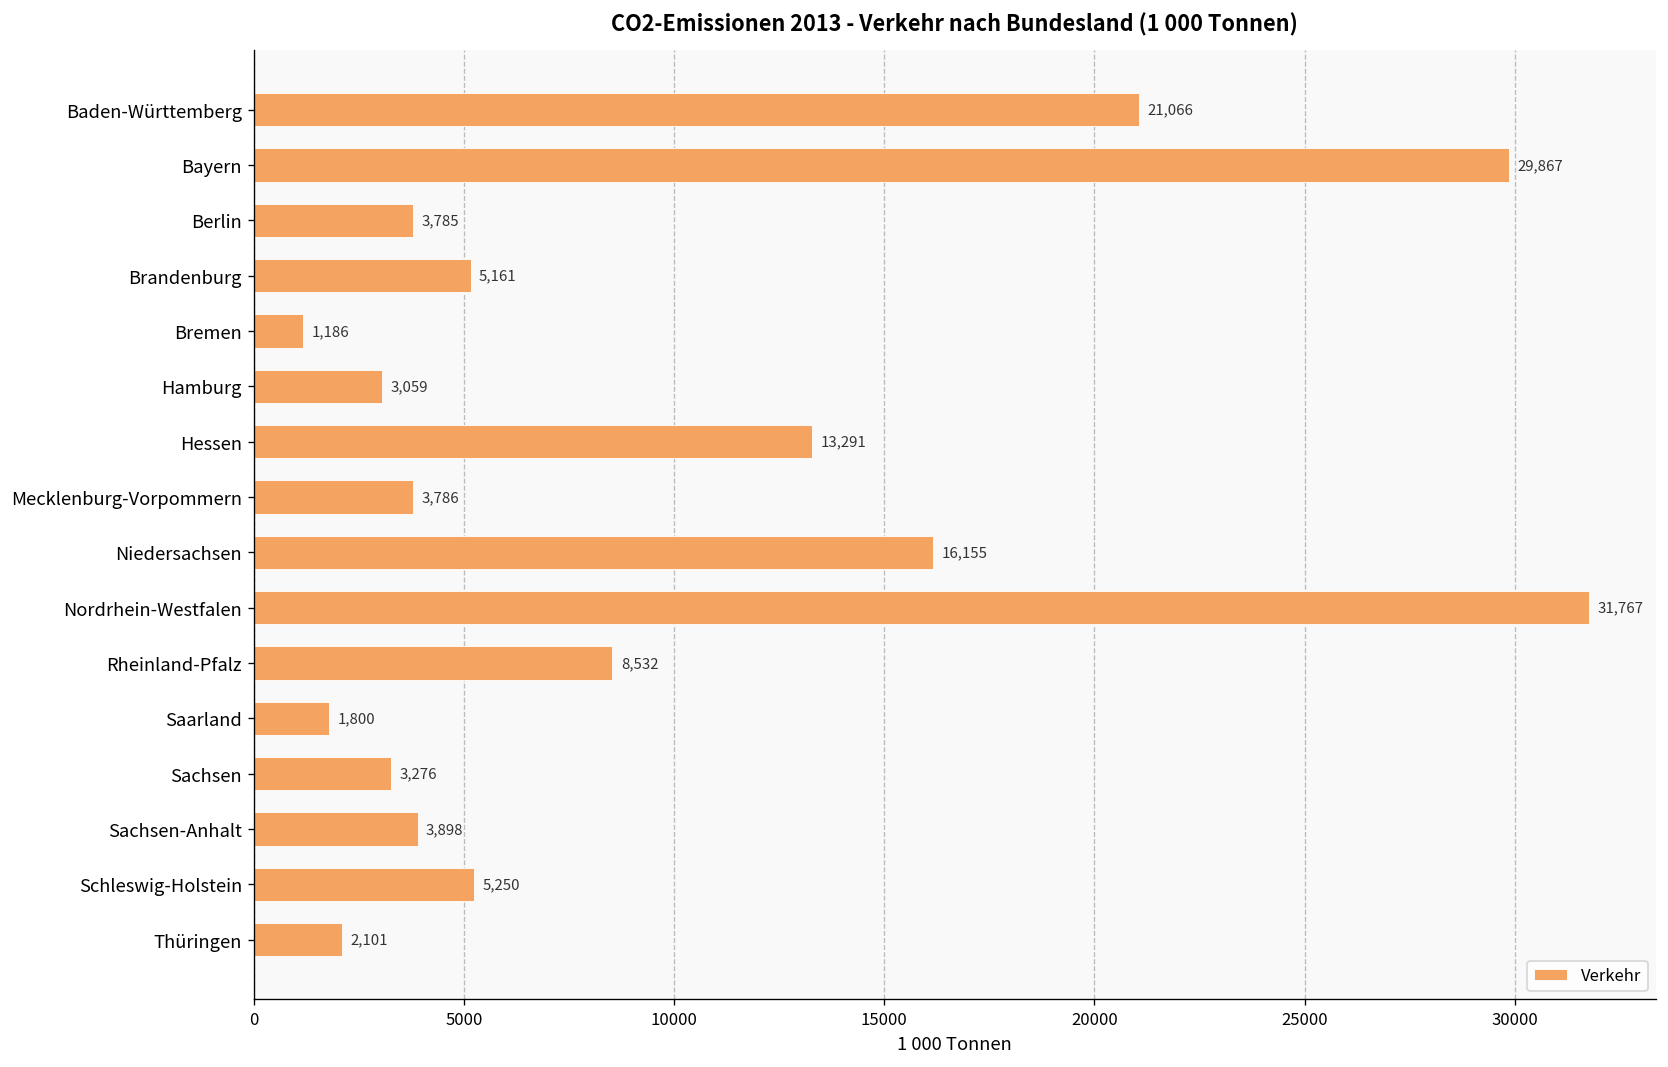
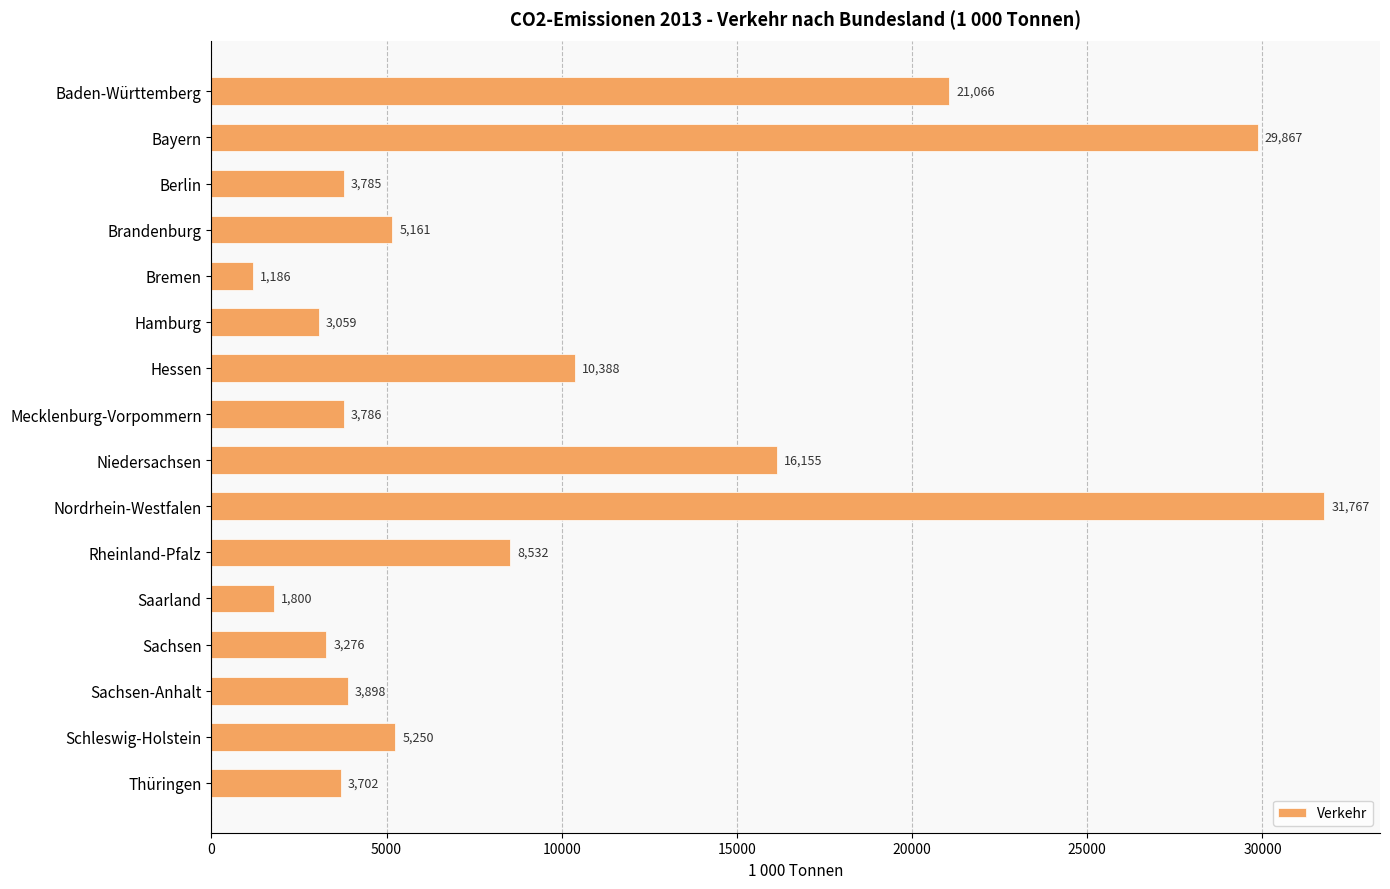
Hessen: 13,291 -> 10,388
Thüringen: 2,101 -> 3,702
